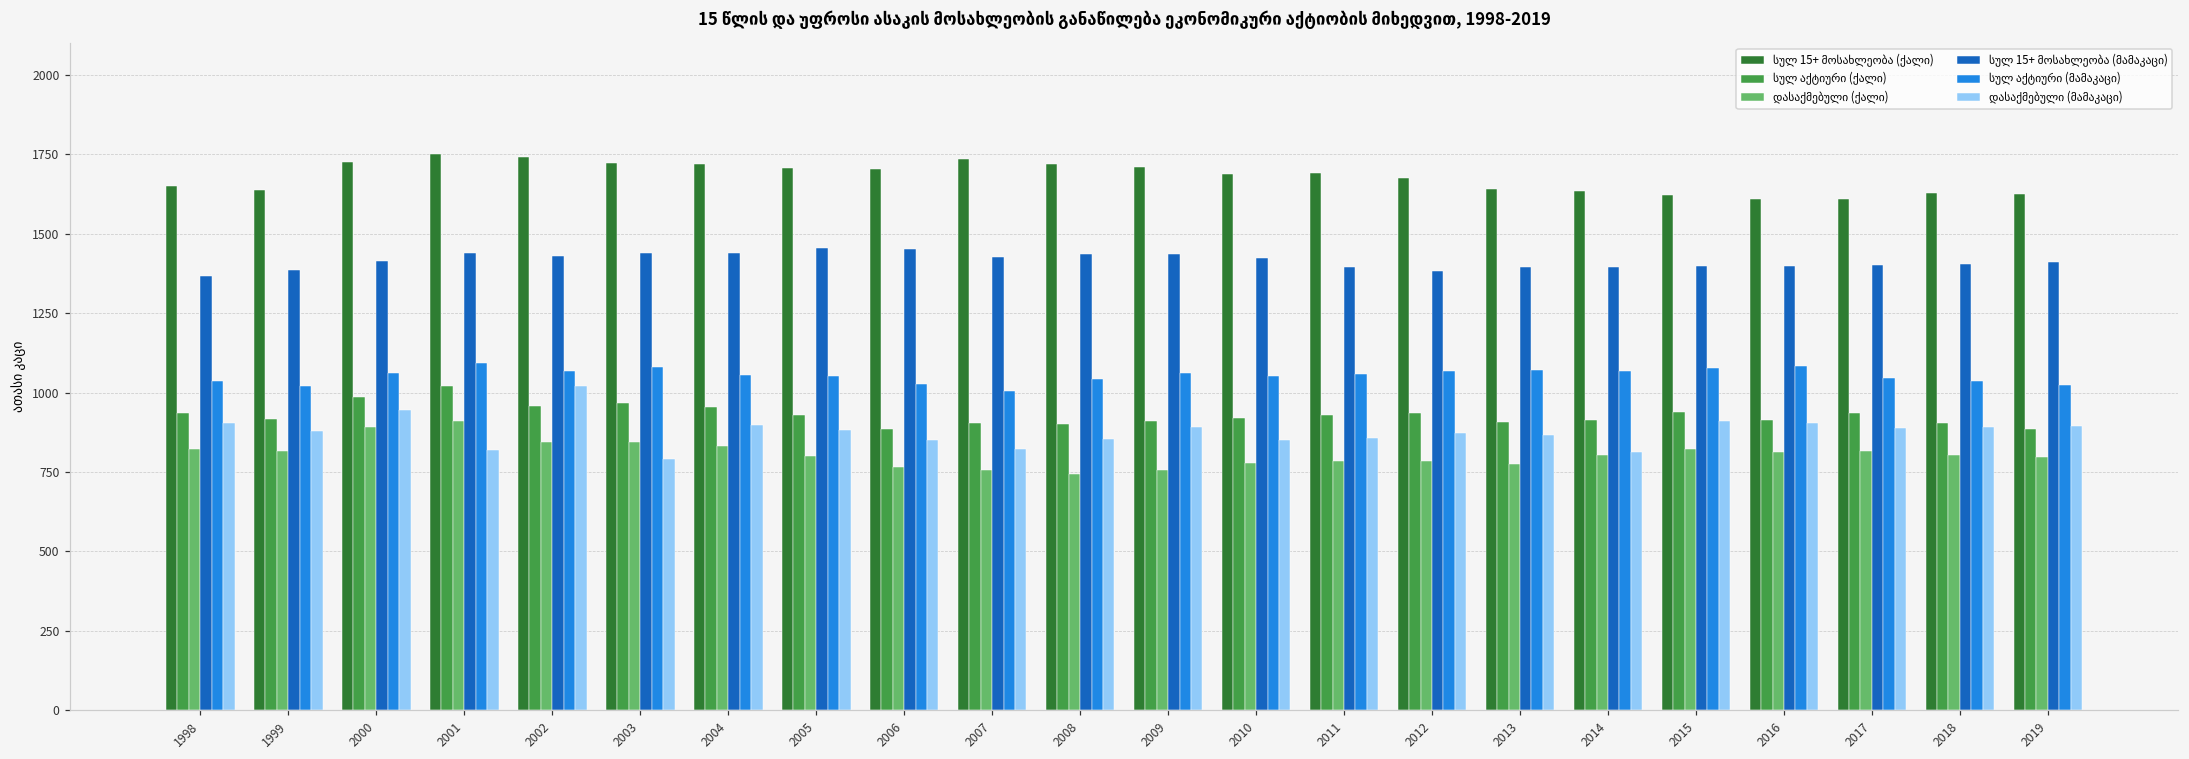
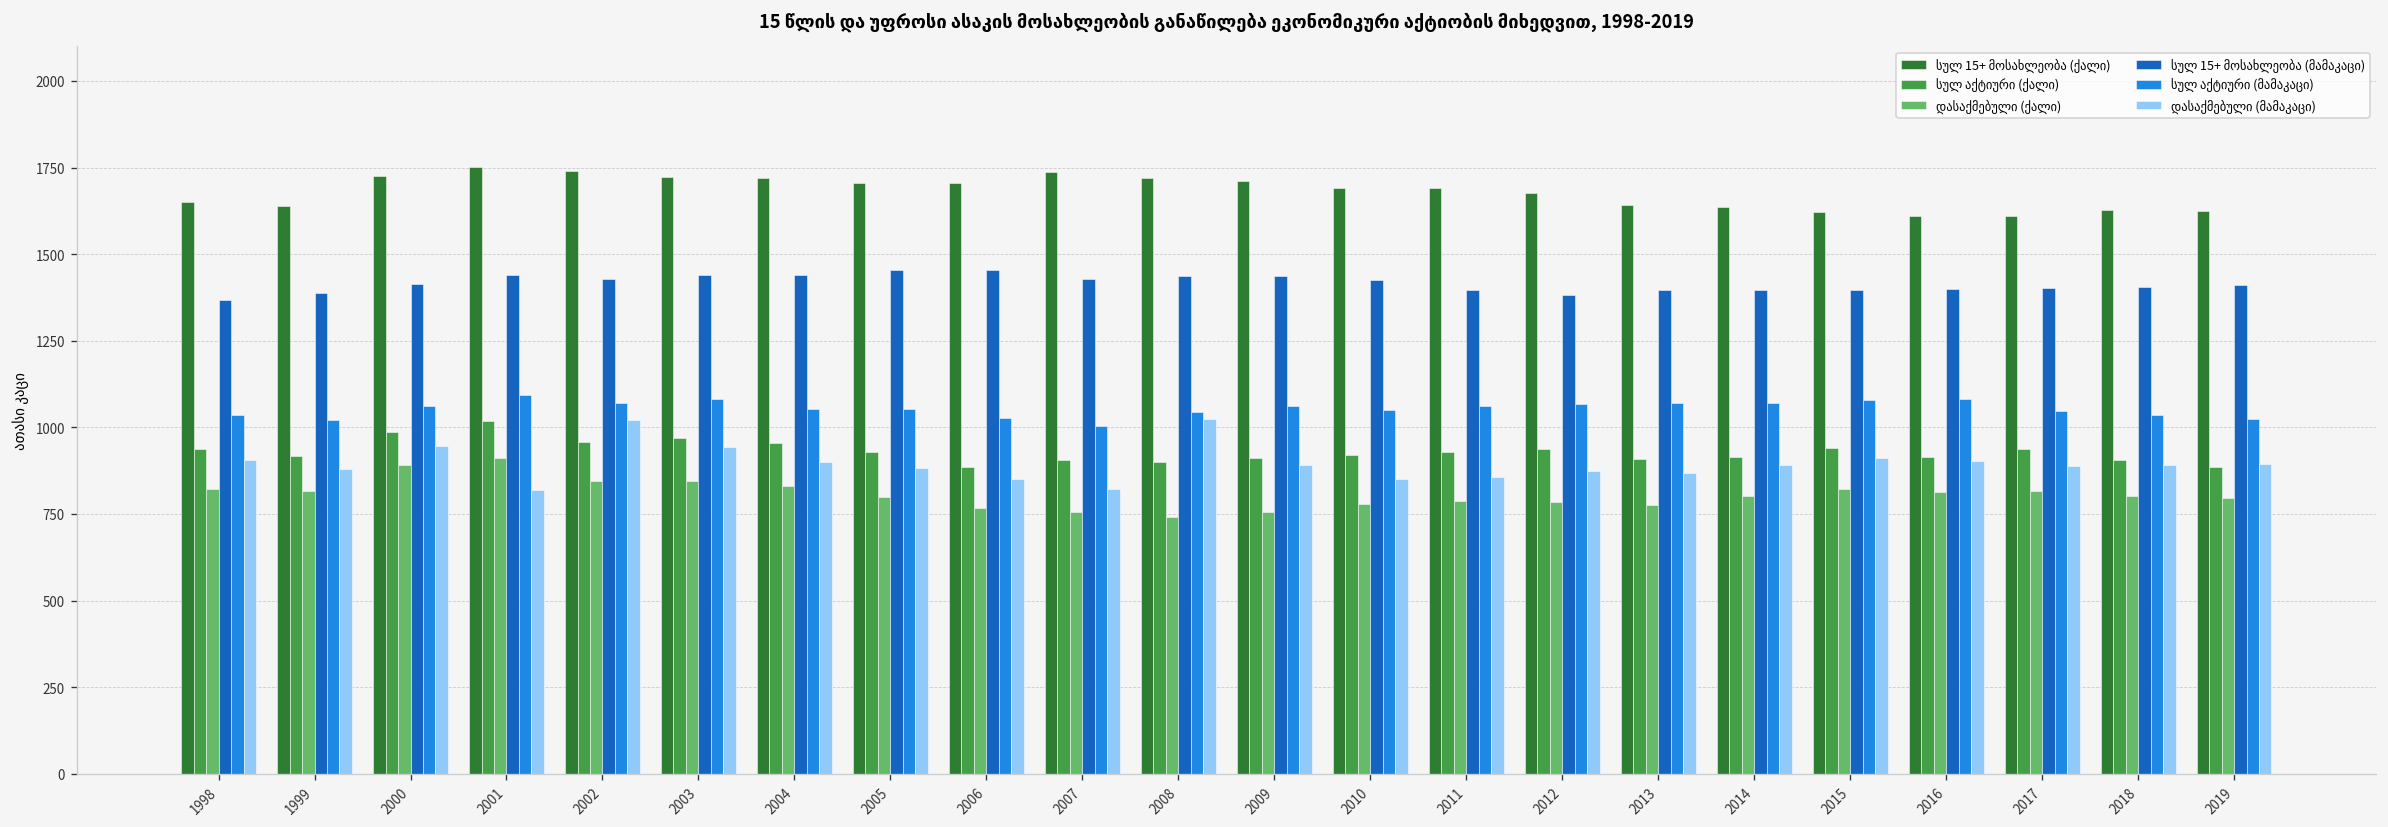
დასაქმებული (მამაკაცი), 2003: 790 -> 940
დასაქმებული (მამაკაცი), 2008: 850 -> 1020
დასაქმებული (მამაკაცი), 2014: 810 -> 890
